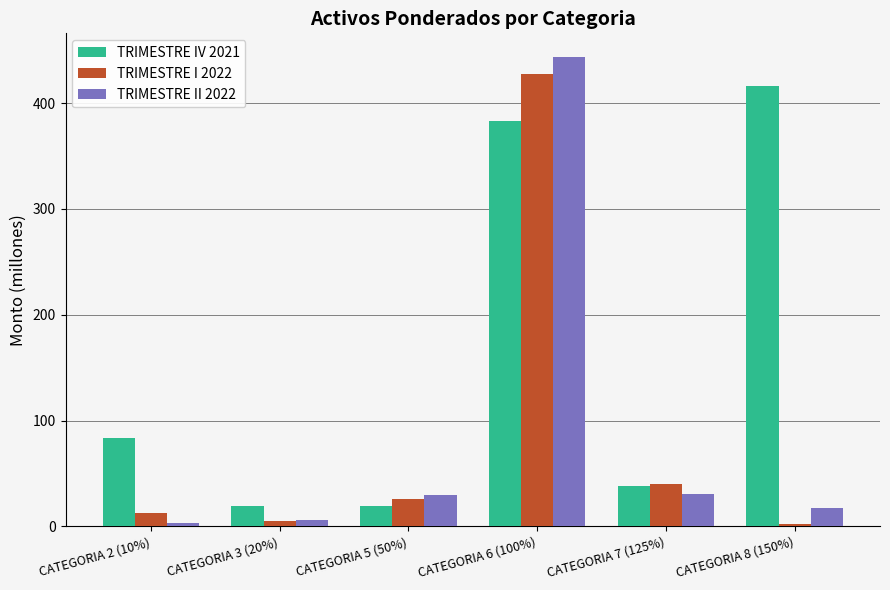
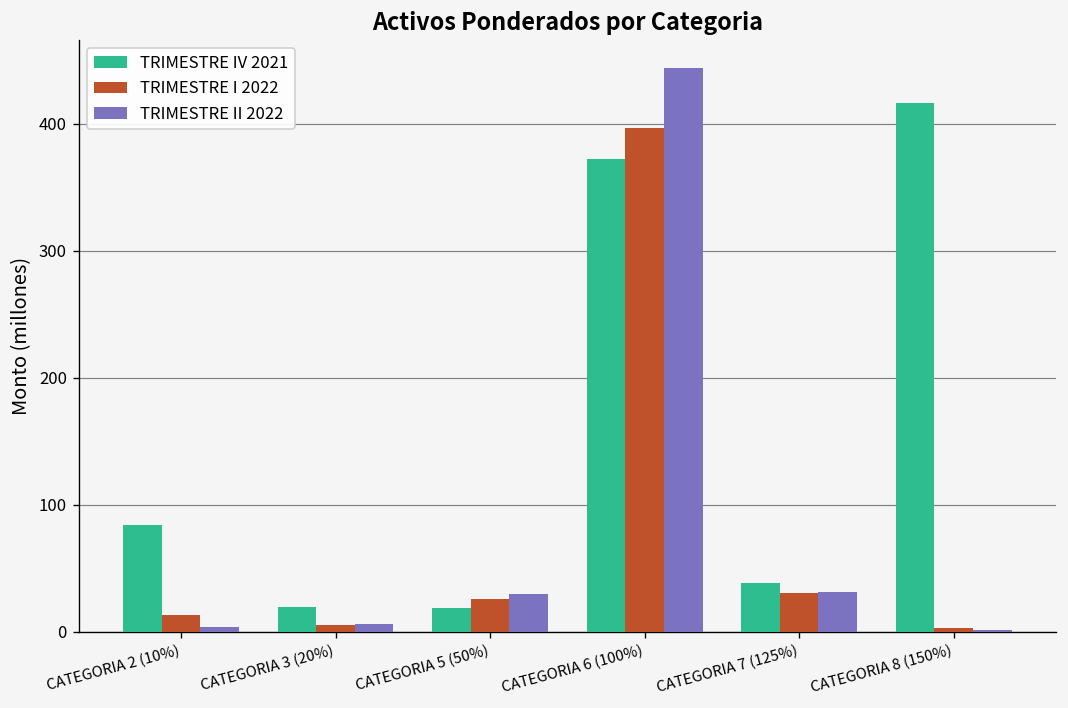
TRIMESTRE IV 2021, CATEGORIA 6 (100%): 383 -> 372
TRIMESTRE I 2022, CATEGORIA 6 (100%): 427 -> 396
TRIMESTRE I 2022, CATEGORIA 7 (125%): 40 -> 31
TRIMESTRE II 2022, CATEGORIA 8 (150%): 17 -> 1
